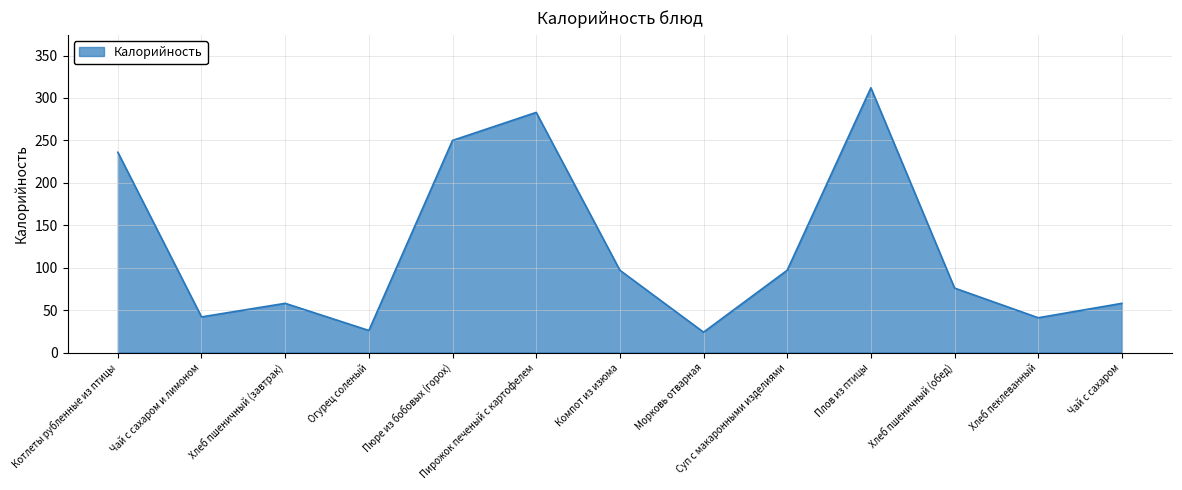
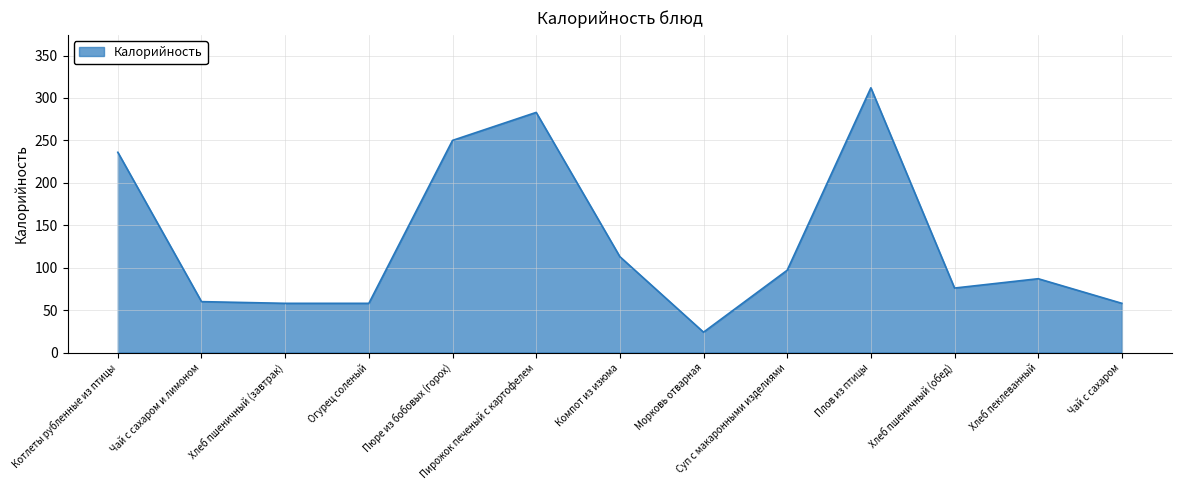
Чай с сахаром и лимоном: 40 -> 60
Огурец соленый: 30 -> 60
Компот из изюма: 100 -> 110
Хлеб пеклеванный: 40 -> 90
